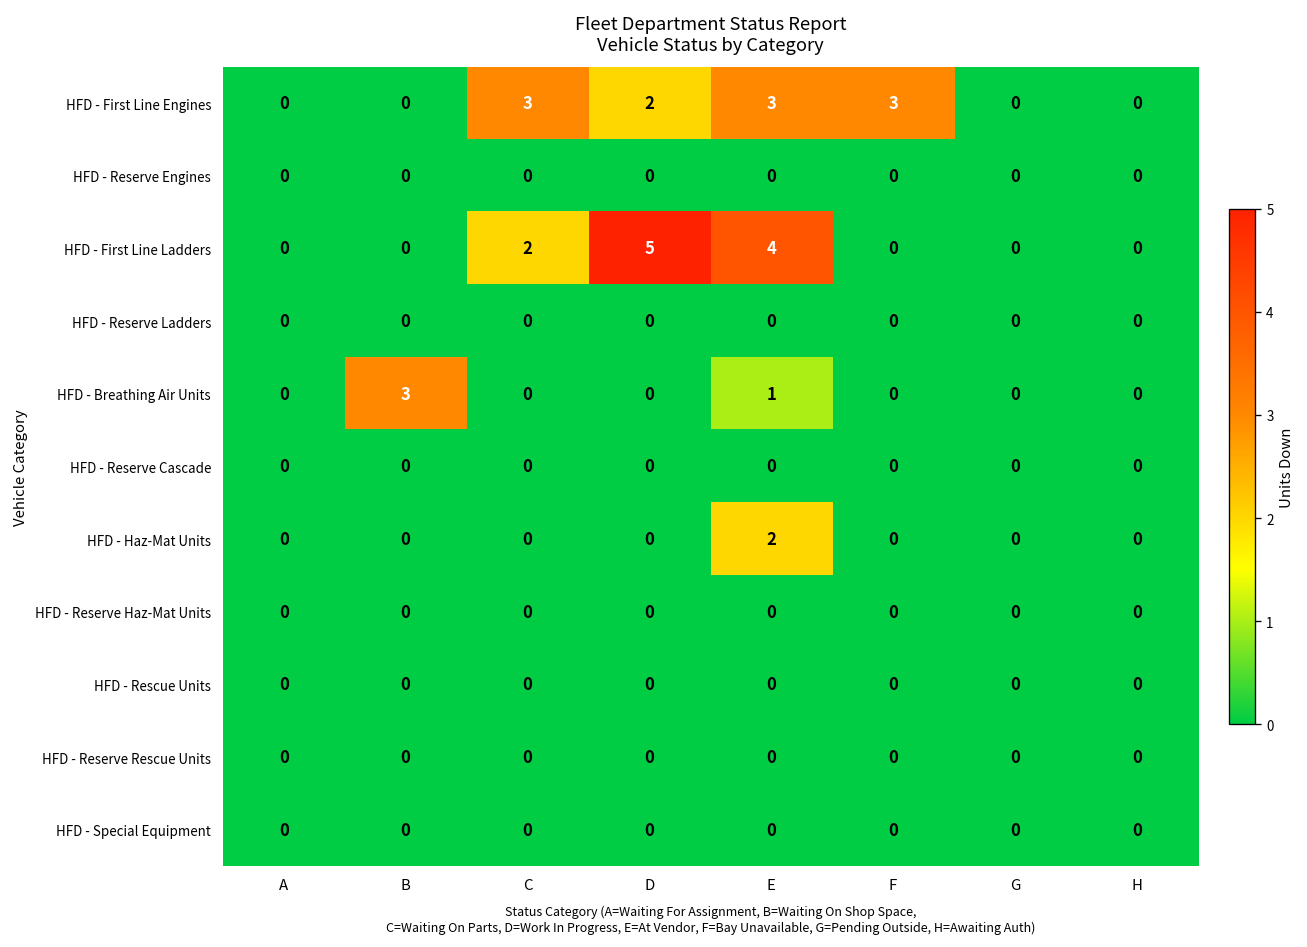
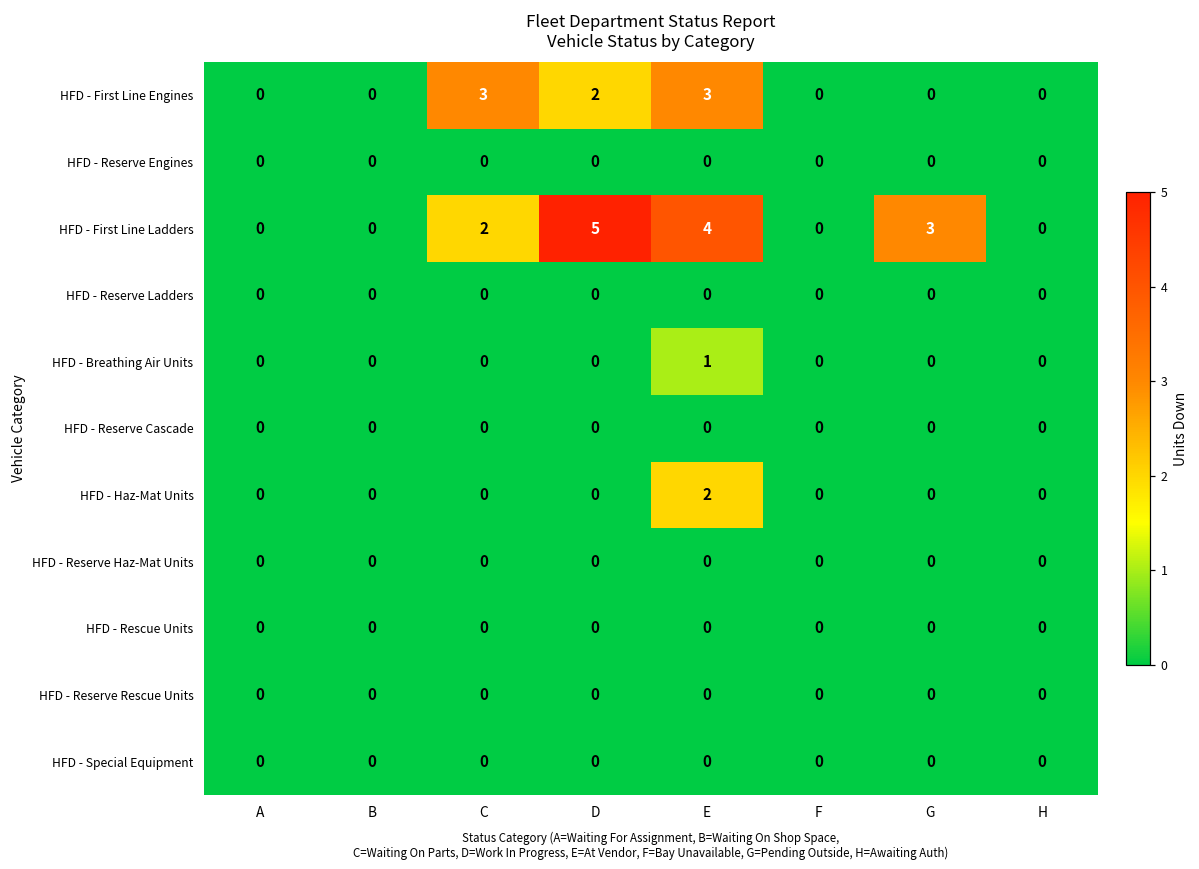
HFD - First Line Engines, F: 3 -> 0
HFD - First Line Ladders, G: 0 -> 3
HFD - Breathing Air Units, B: 3 -> 0
